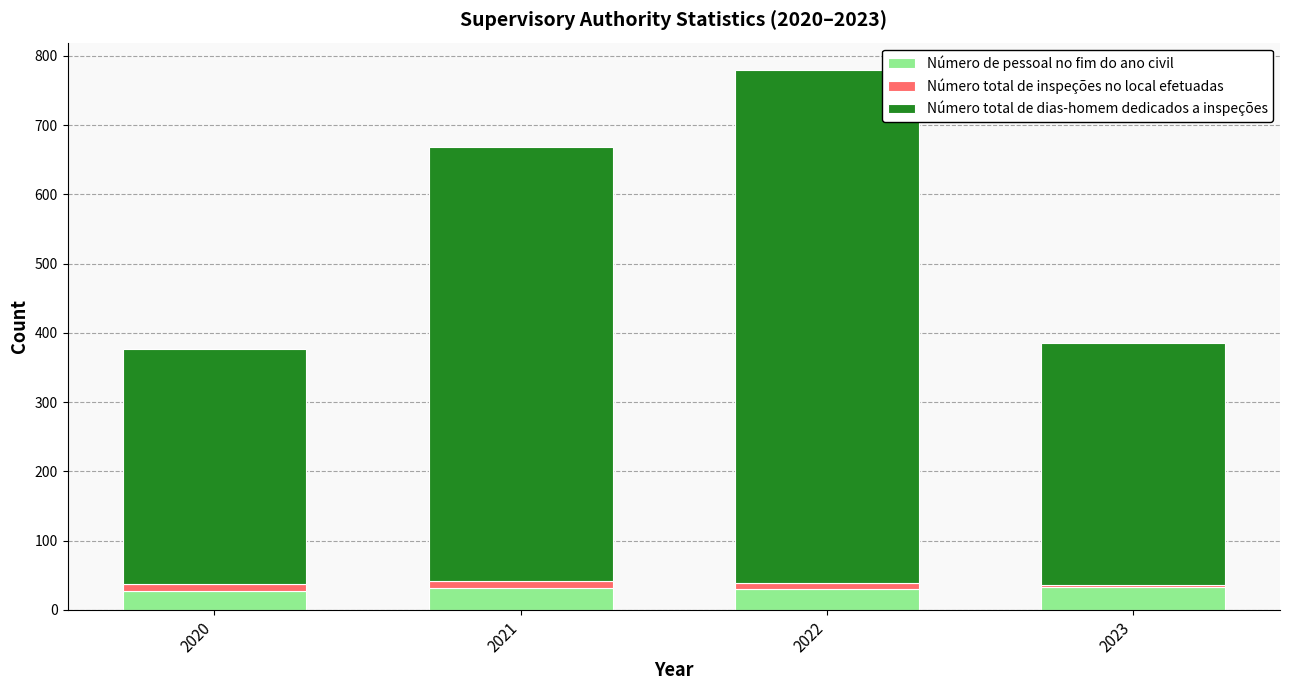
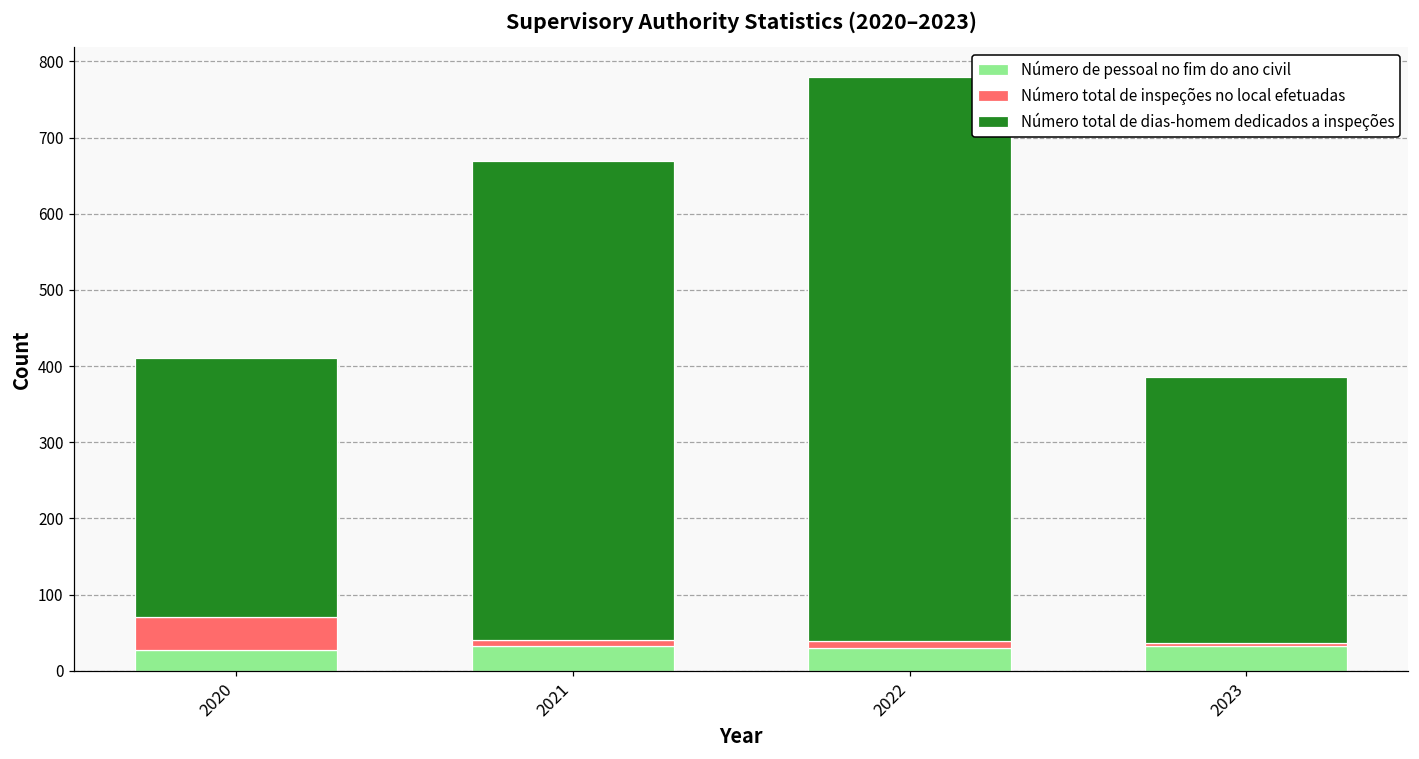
Número total de inspeções no local efetuadas, 2020: 10 -> 40
